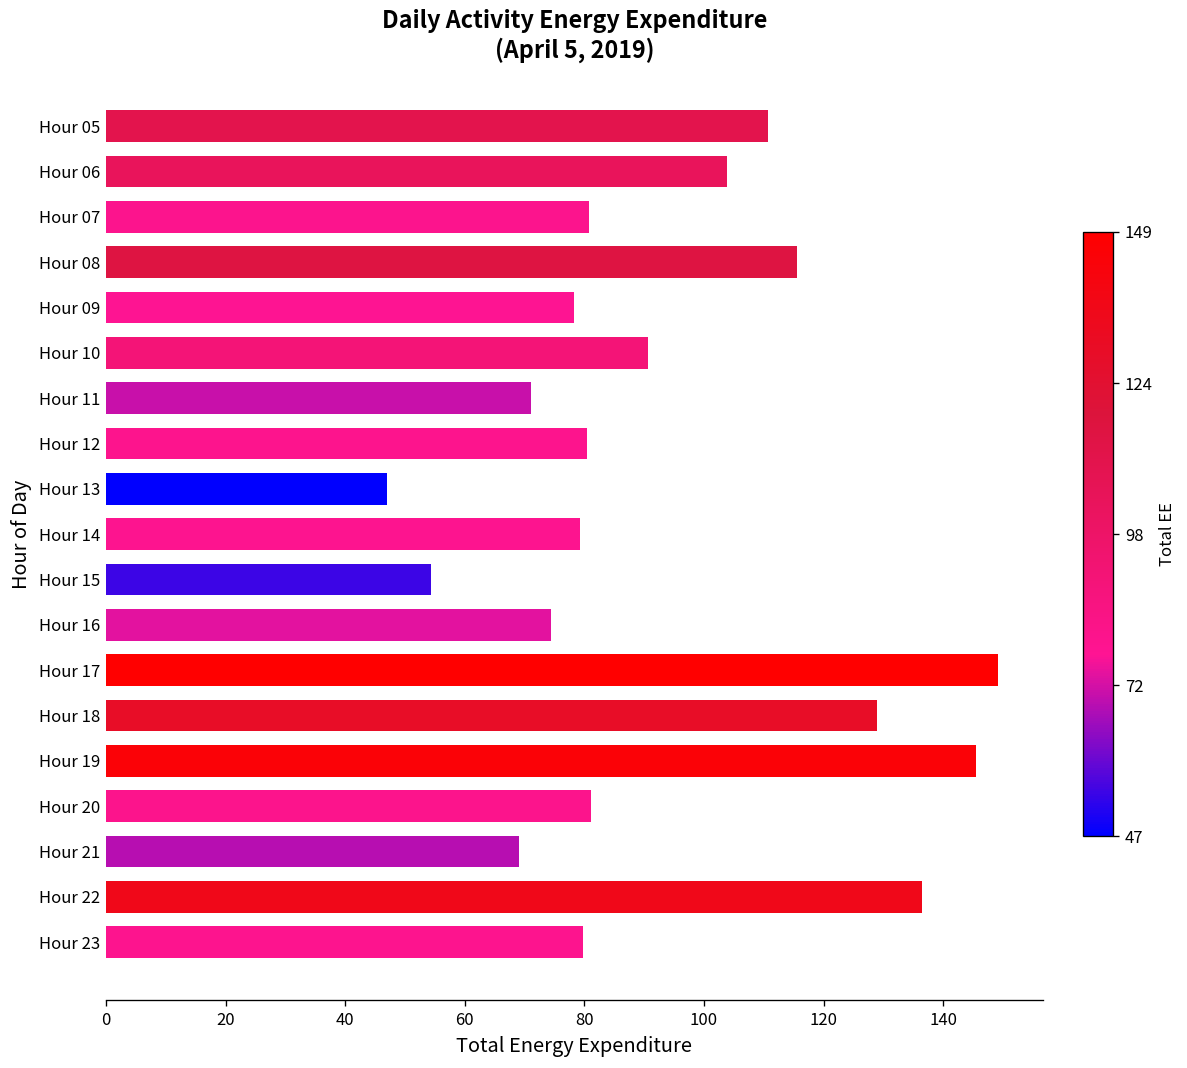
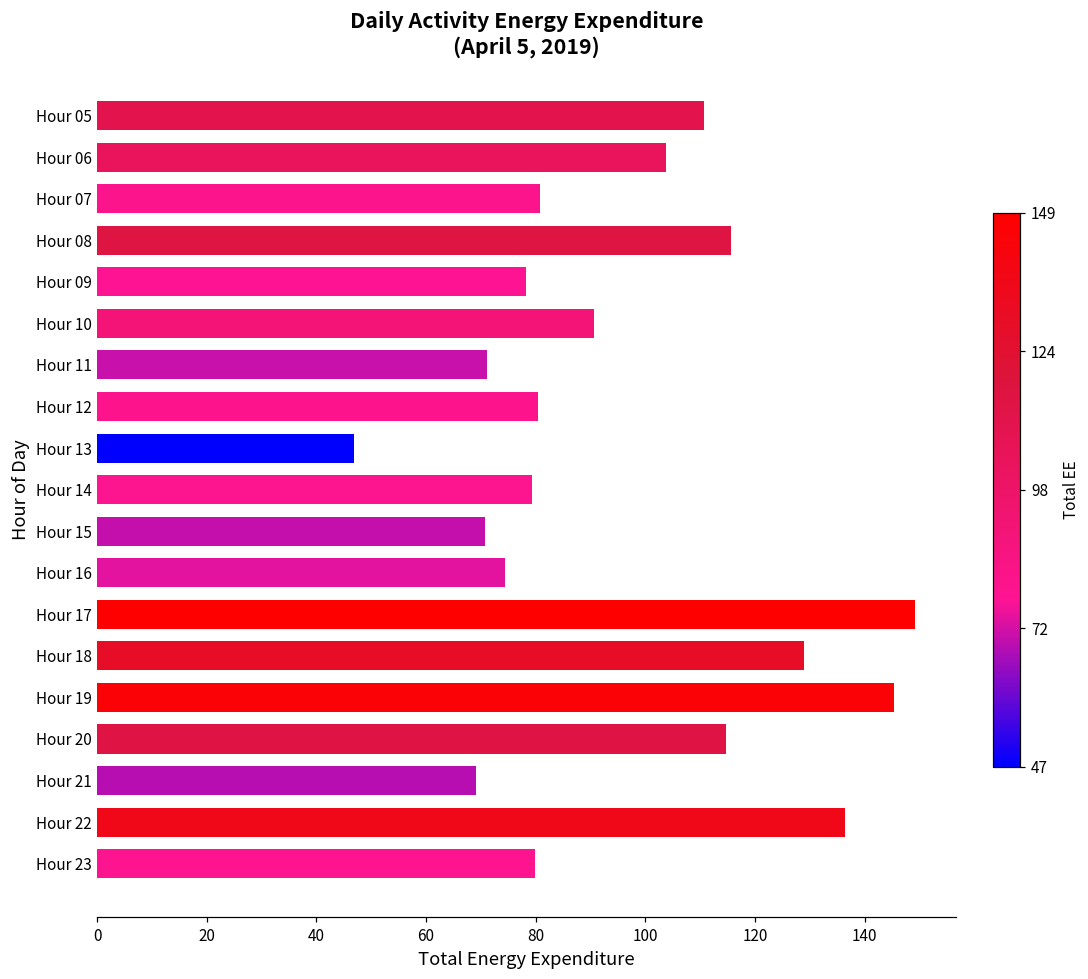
Hour 15: 54 -> 71
Hour 20: 81 -> 115
